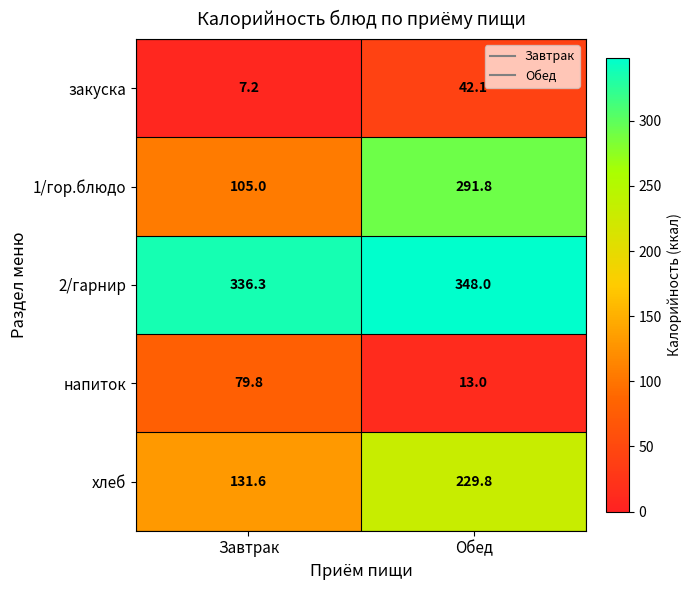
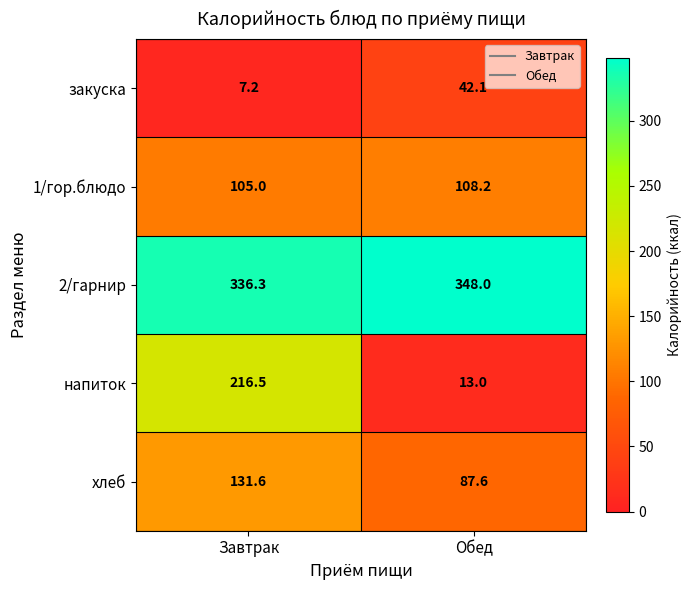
1/гор.блюдо, Обед: 291.8 -> 108.2
напиток, Завтрак: 79.8 -> 216.5
хлеб, Обед: 229.8 -> 87.6
